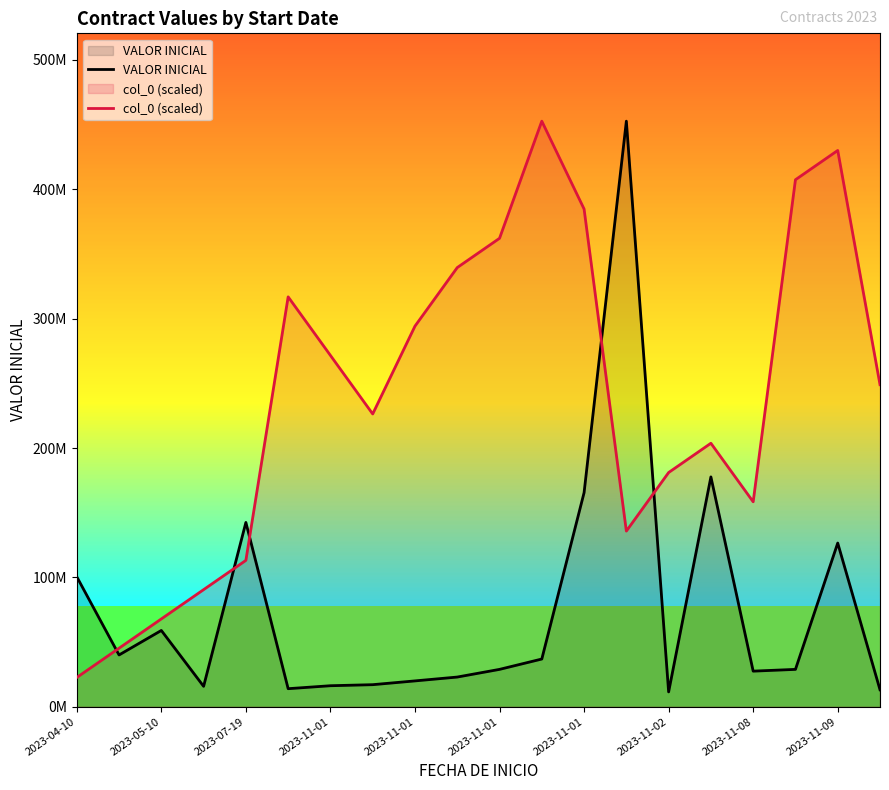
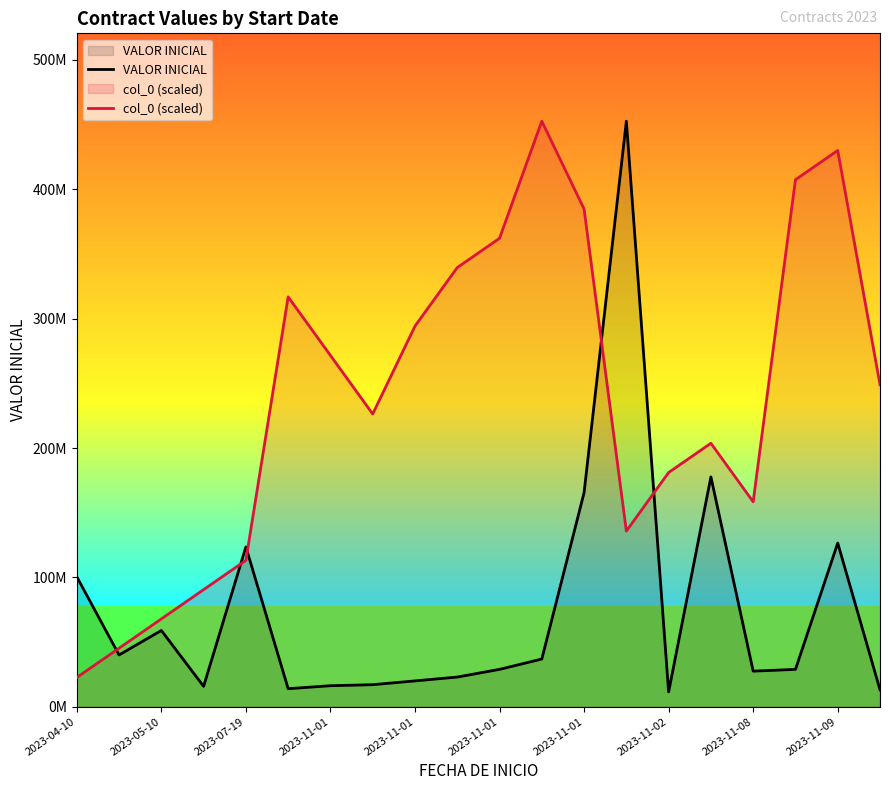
VALOR INICIAL, 2023-07-19: 142000000 -> 124000000
